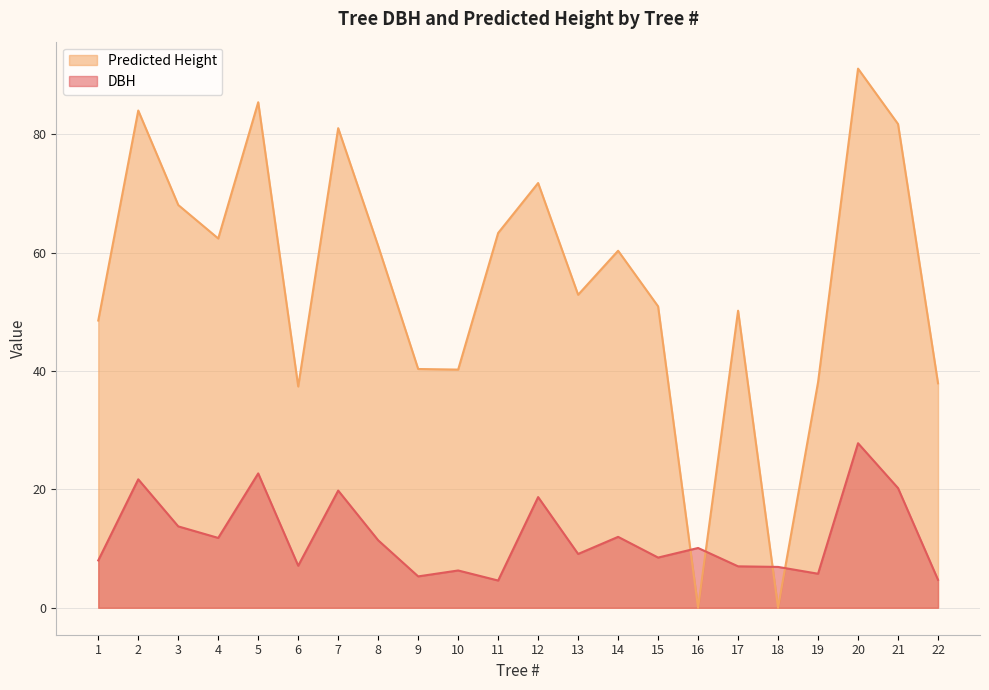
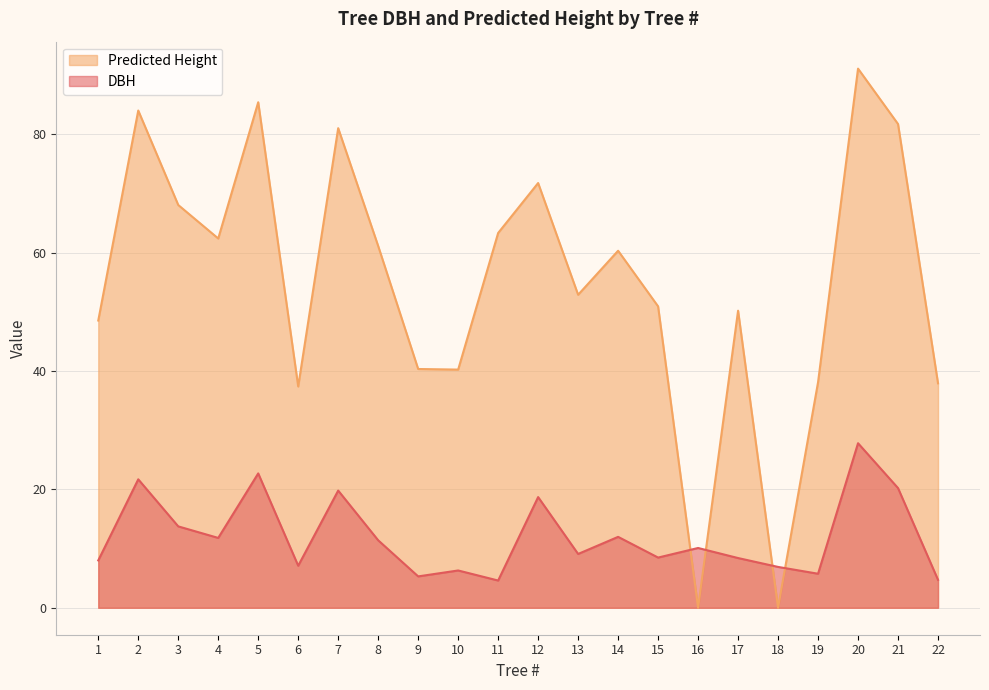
DBH, 17: 7 -> 8
